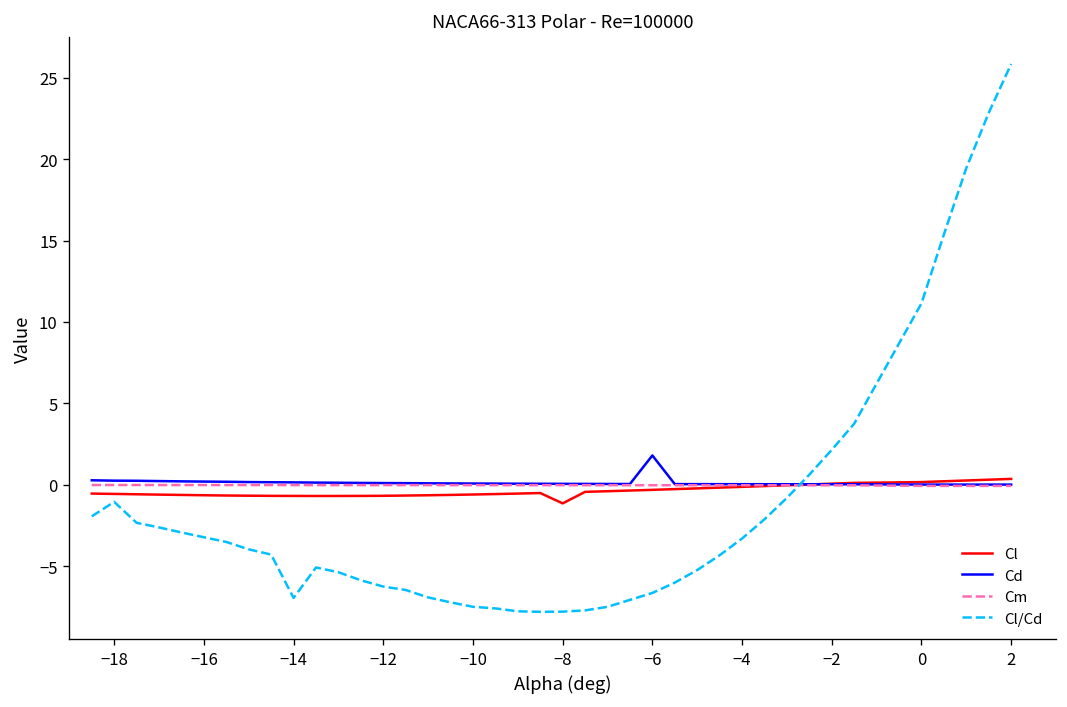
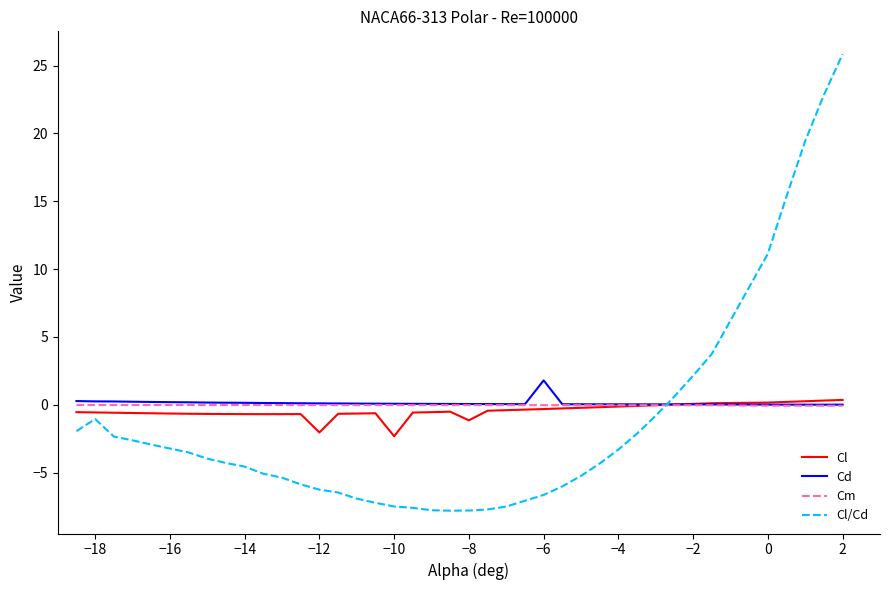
Cl/Cd, −14: -6.9 -> -4.6
Cl, −12: -0.7 -> -2.0
Cl, −10: -0.6 -> -2.3
